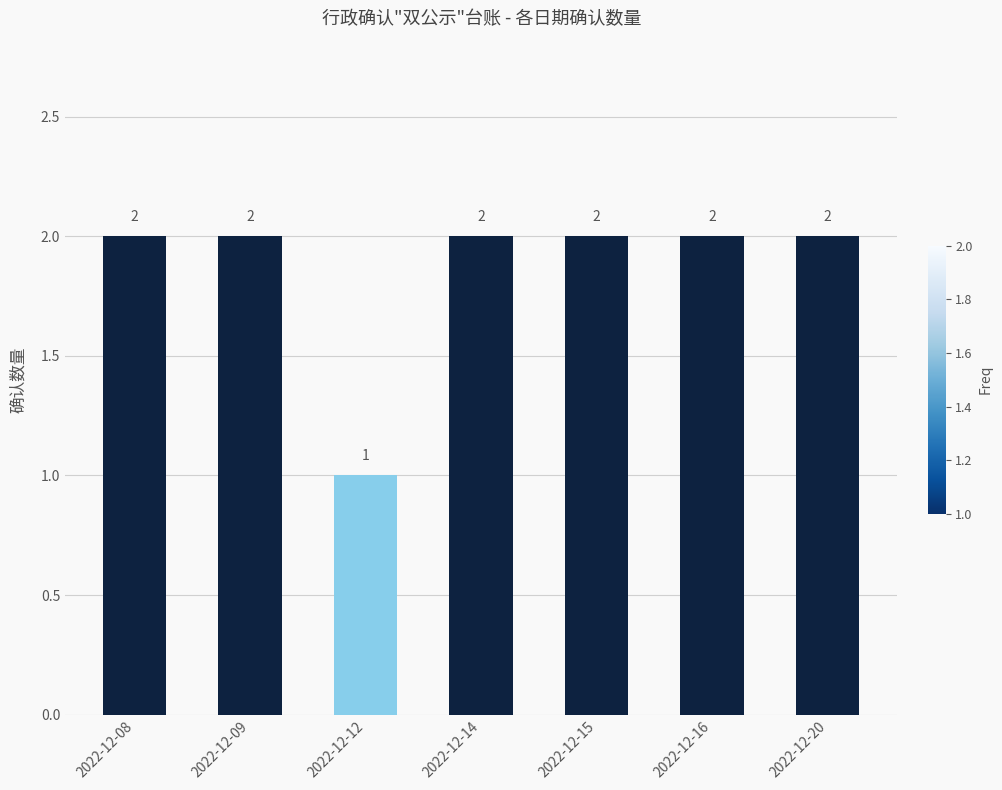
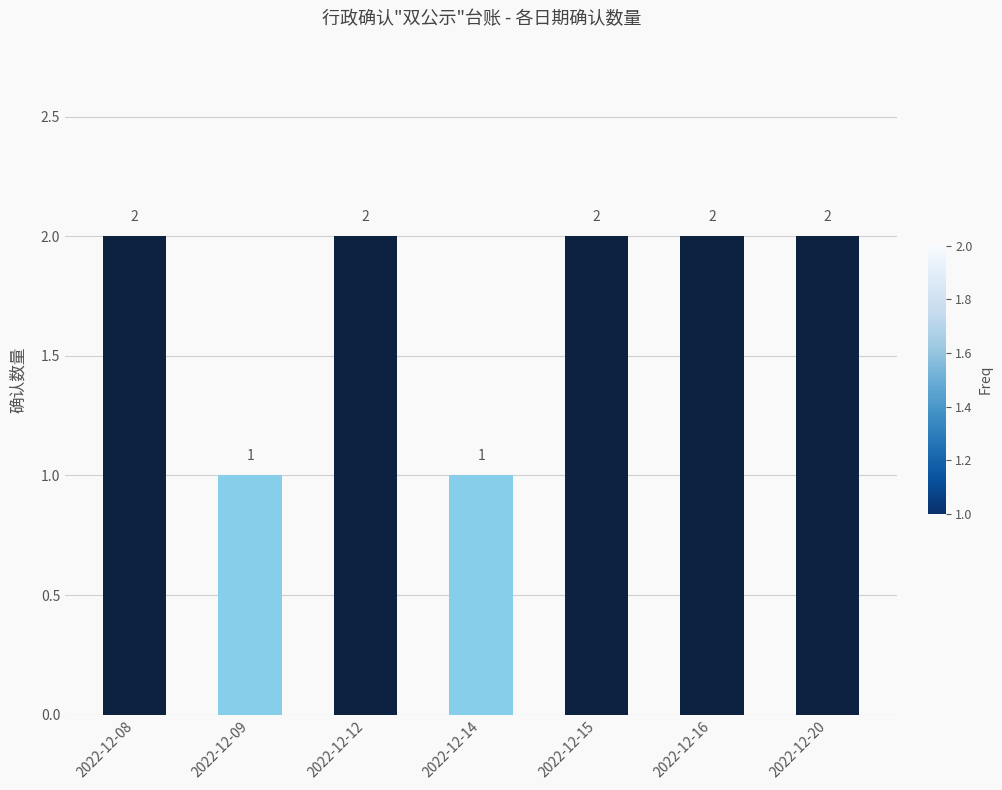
2022-12-09: 2 -> 1
2022-12-12: 1 -> 2
2022-12-14: 2 -> 1
